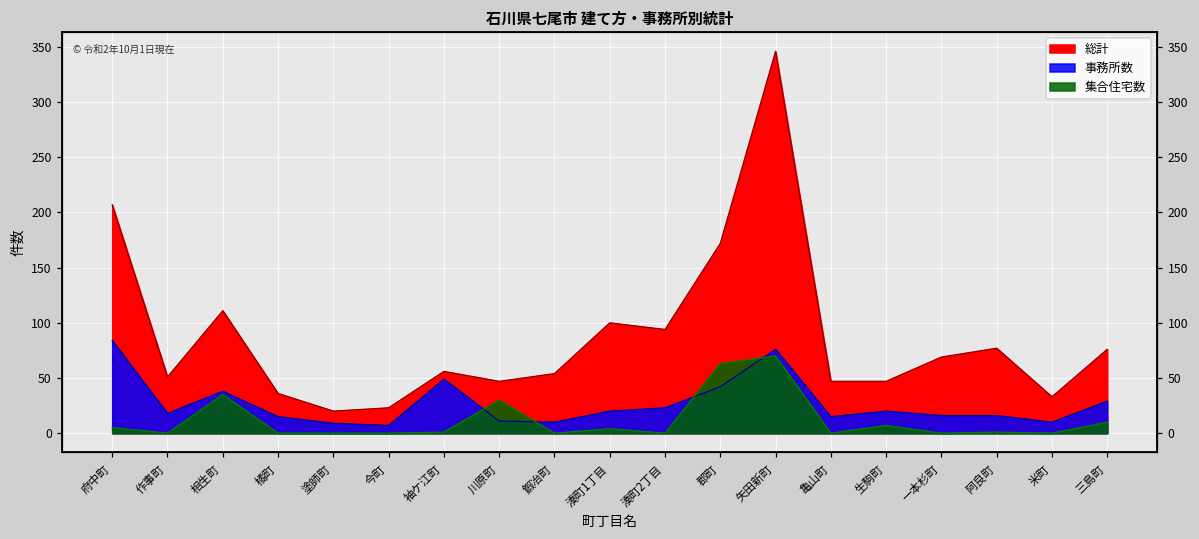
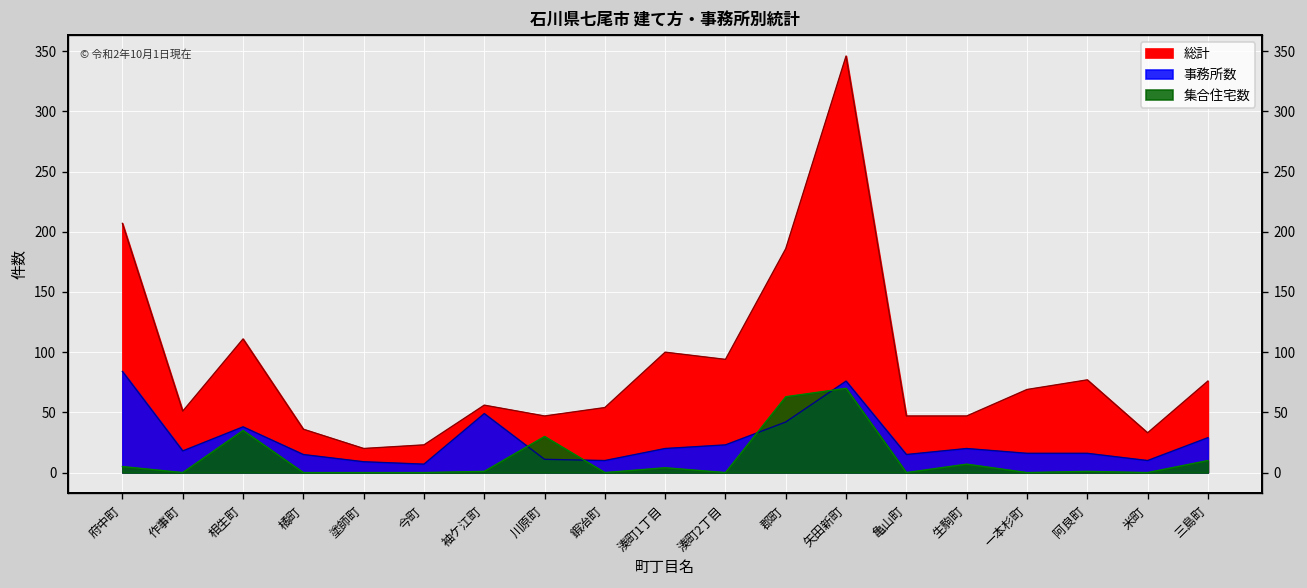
総計, 郡町: 172 -> 186
